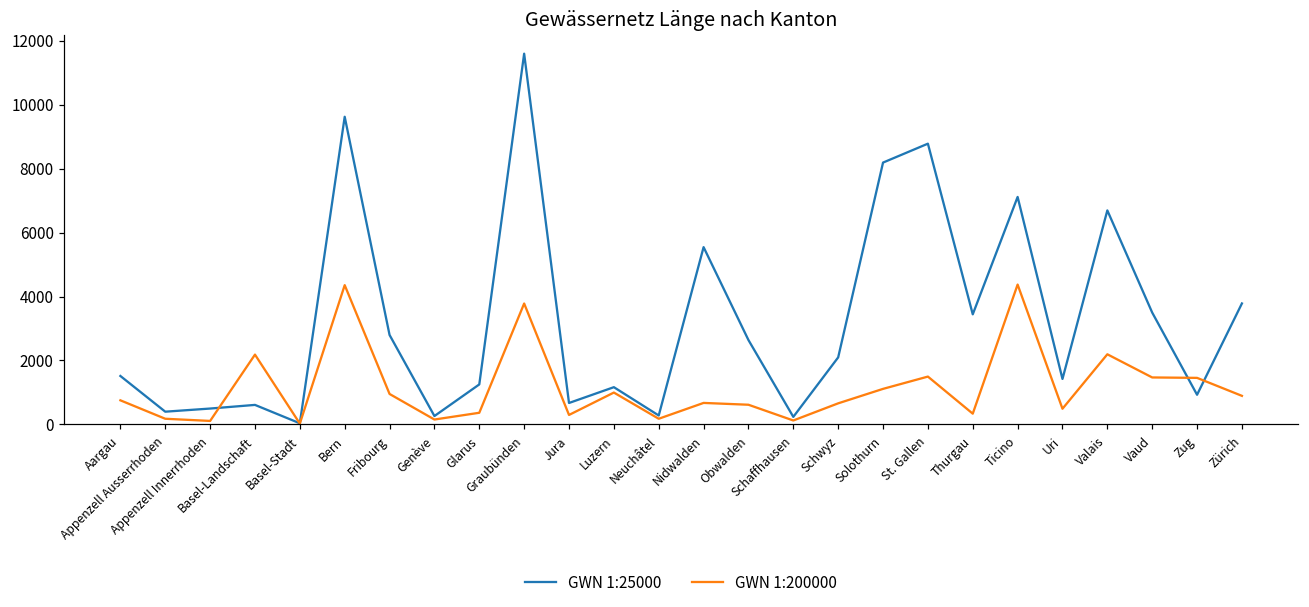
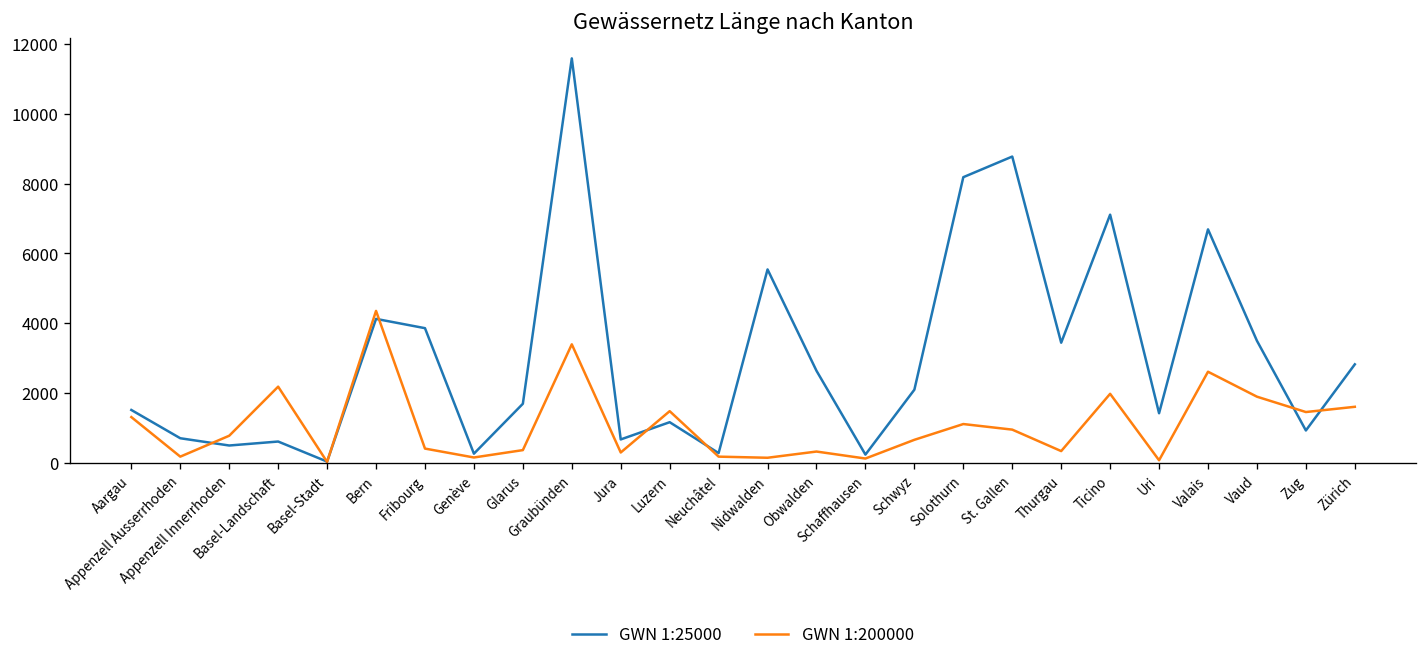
GWN 1:200000, Aargau: 800 -> 1300
GWN 1:25000, Appenzell Ausserrhoden: 400 -> 700
GWN 1:200000, Appenzell Innerrhoden: 100 -> 800
GWN 1:25000, Bern: 9600 -> 4100
GWN 1:25000, Fribourg: 2800 -> 3900
GWN 1:200000, Fribourg: 1000 -> 400
GWN 1:25000, Glarus: 1300 -> 1700
GWN 1:200000, Graubünden: 3800 -> 3400
GWN 1:200000, Luzern: 1000 -> 1500
GWN 1:200000, Nidwalden: 700 -> 100
GWN 1:200000, Obwalden: 600 -> 300
GWN 1:200000, St. Gallen: 1500 -> 1000
GWN 1:200000, Ticino: 4400 -> 2000
GWN 1:200000, Uri: 500 -> 100
GWN 1:200000, Valais: 2200 -> 2600
GWN 1:200000, Vaud: 1500 -> 1900
GWN 1:25000, Zürich: 3800 -> 2800
GWN 1:200000, Zürich: 900 -> 1600
